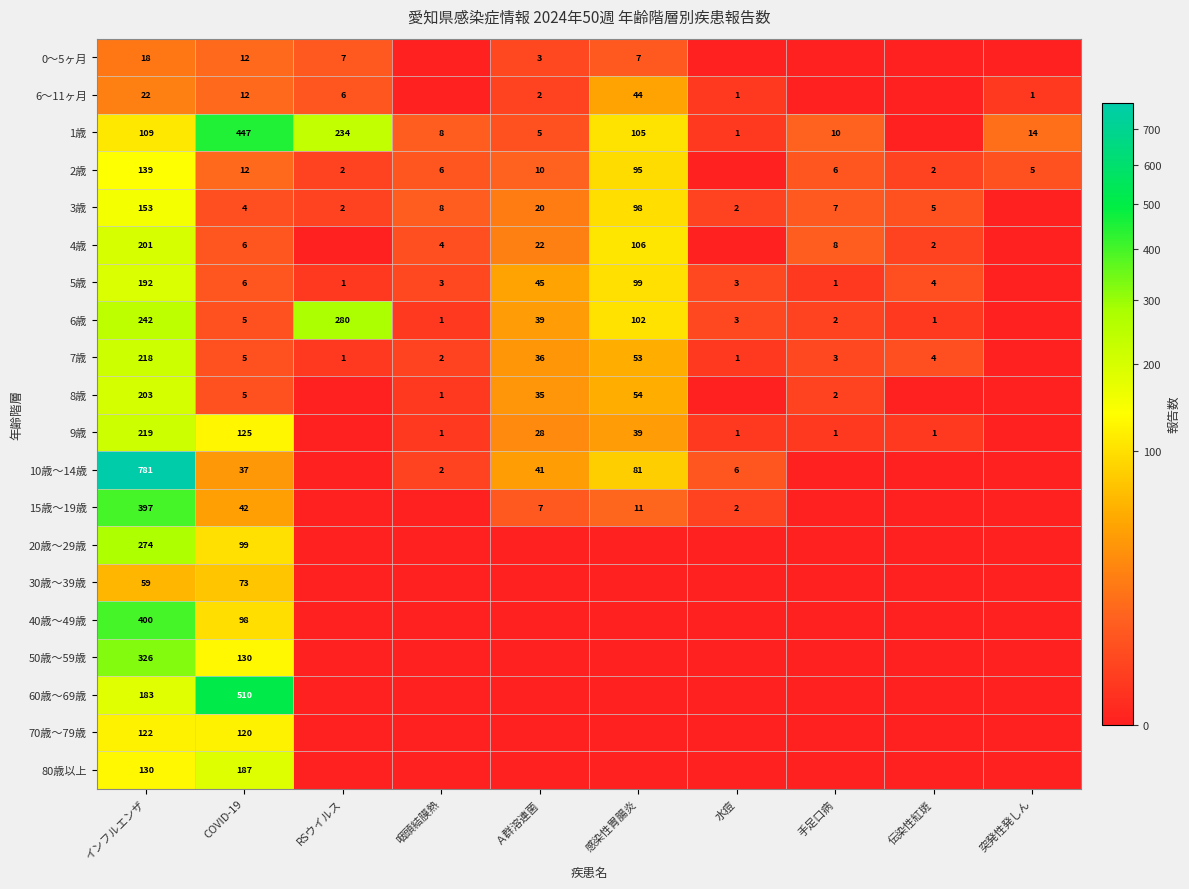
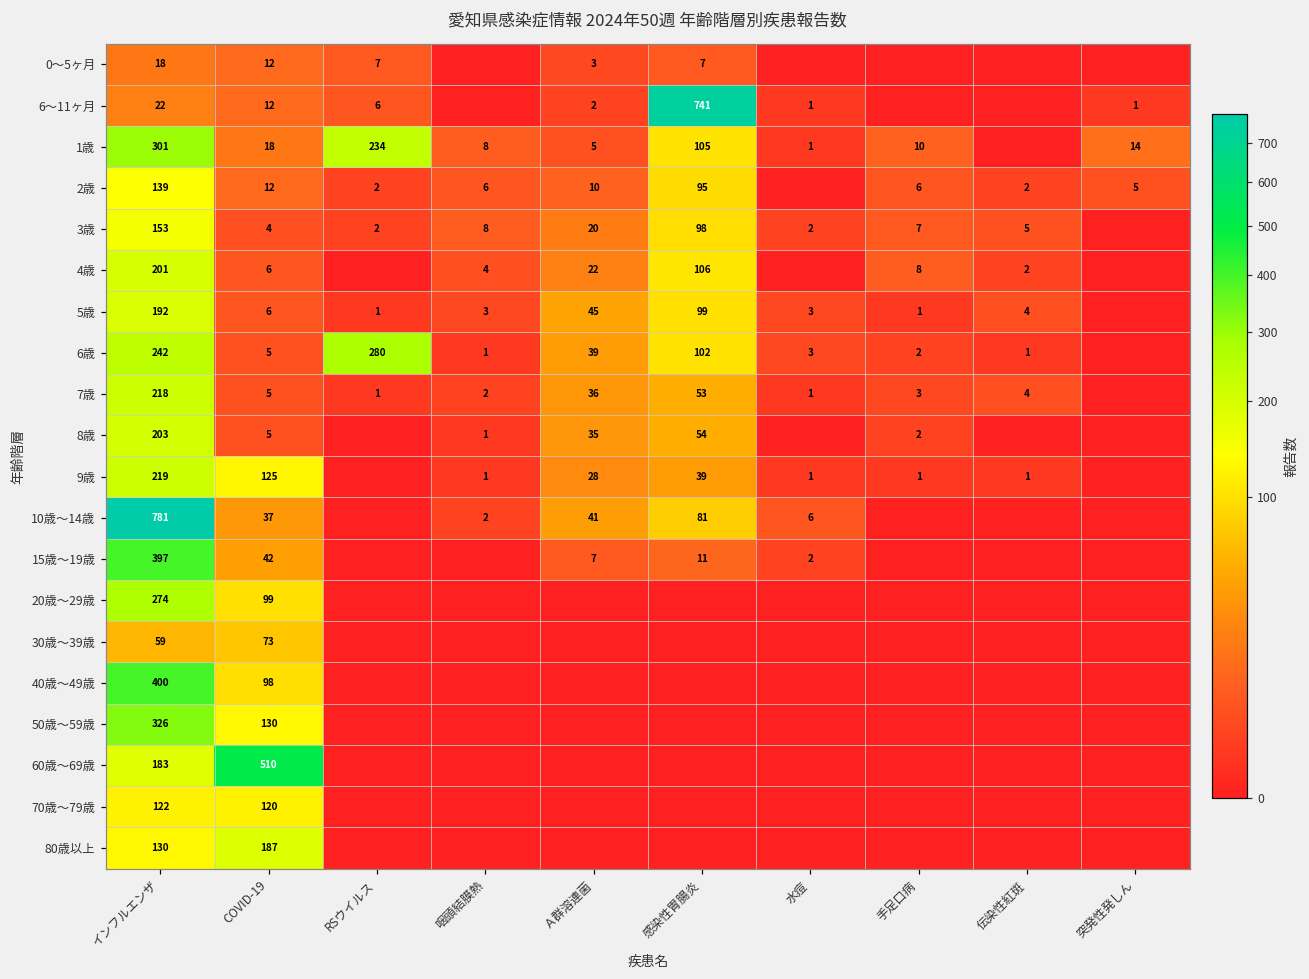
6～11ヶ月, 感染性胃腸炎: 44 -> 741
1歳, インフルエンザ: 109 -> 301
1歳, COVID-19: 447 -> 18
